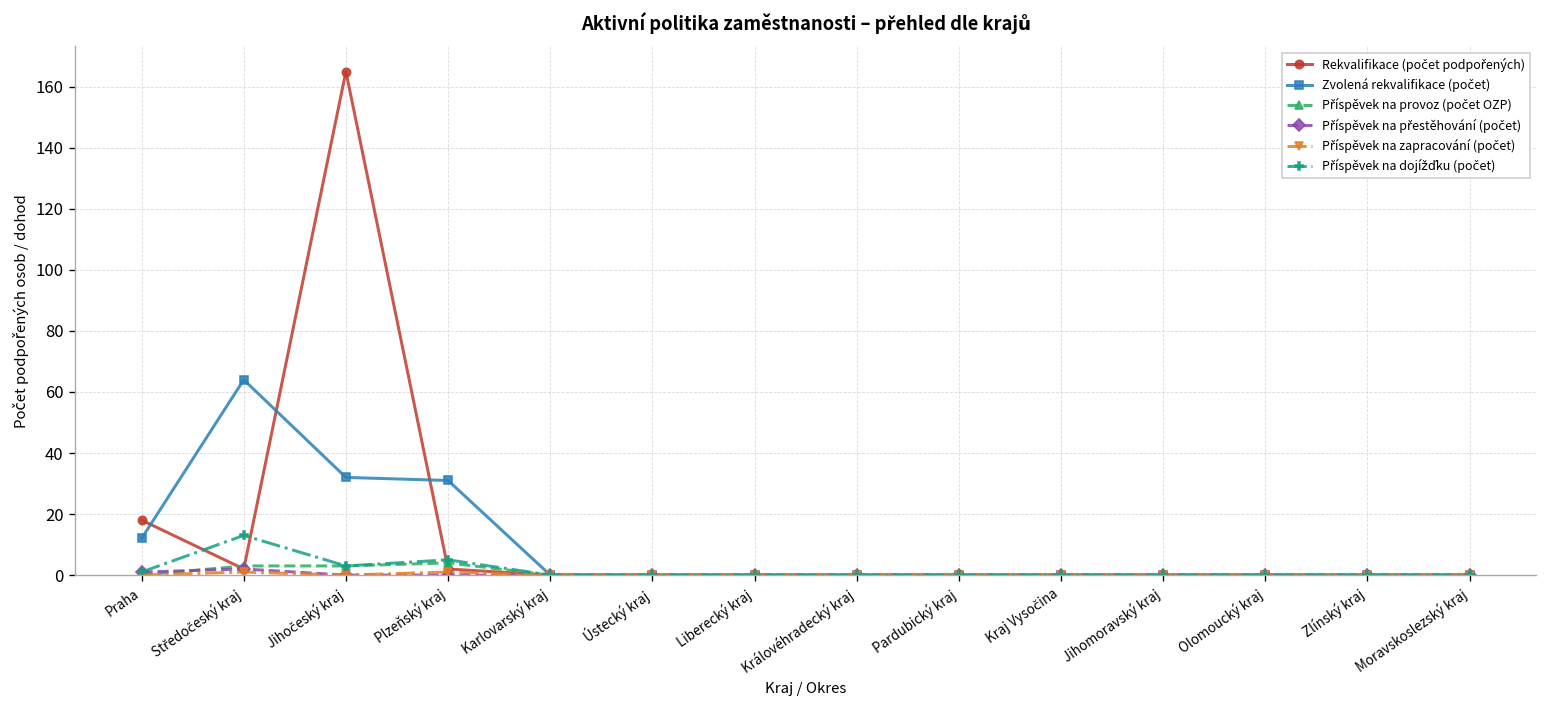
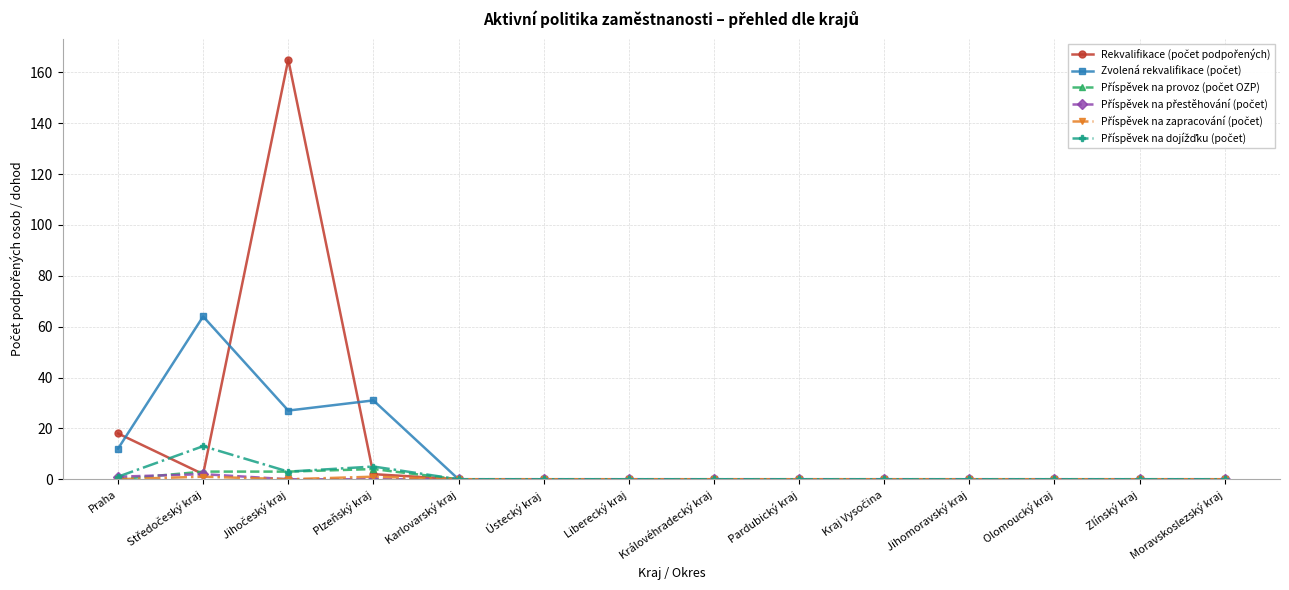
Zvolená rekvalifikace (počet), Jihočeský kraj: 32 -> 27
